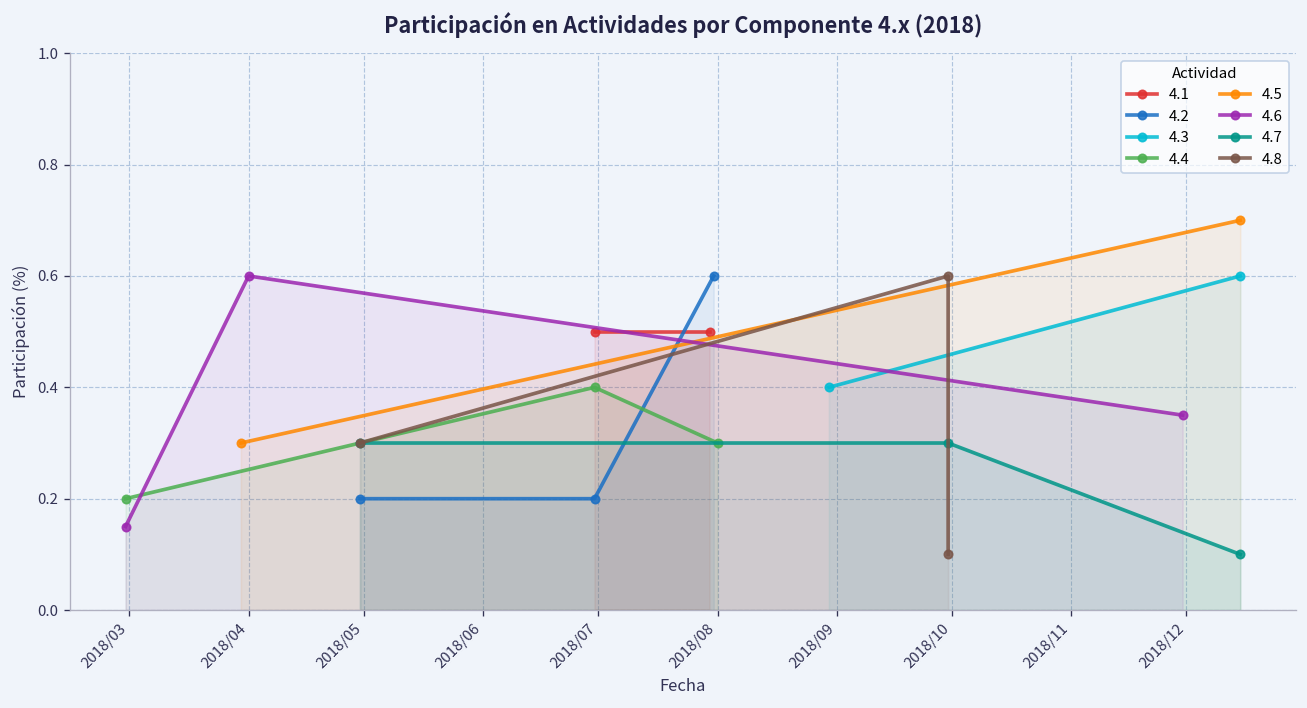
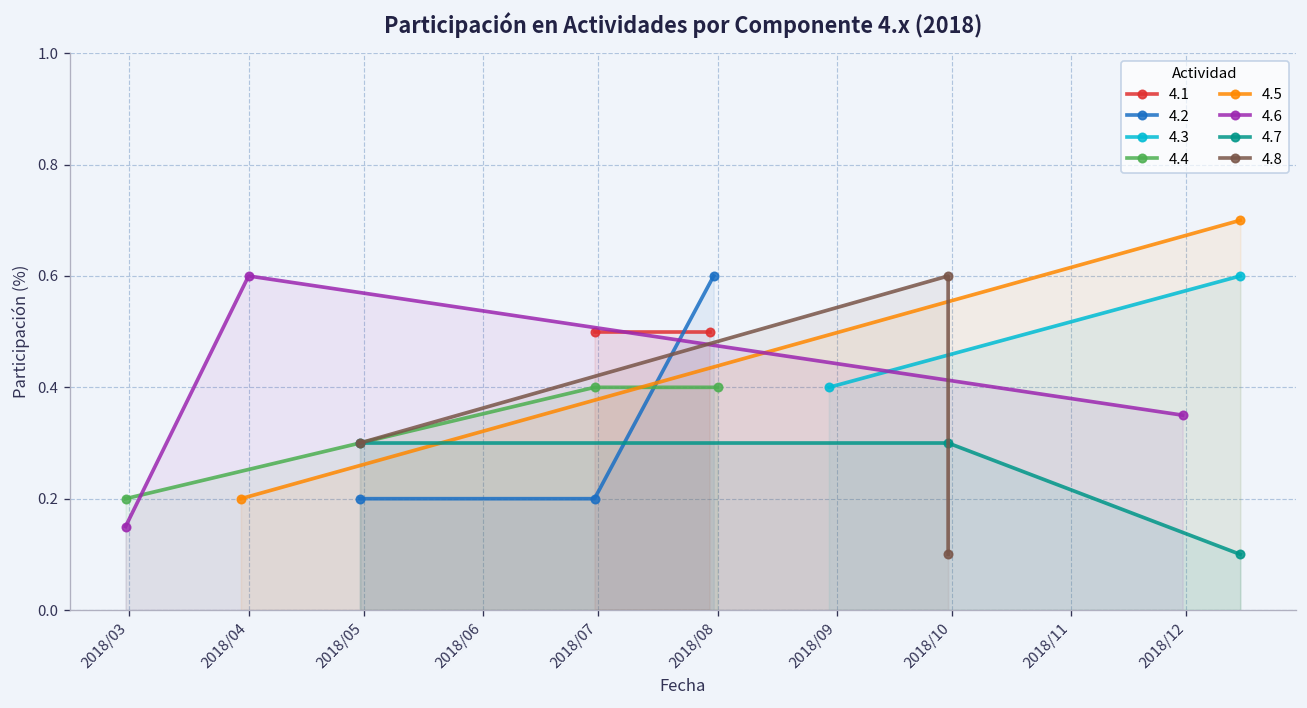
4.5, 2018/04: 0.3 -> 0.2
4.4, 2018/08: 0.3 -> 0.4
